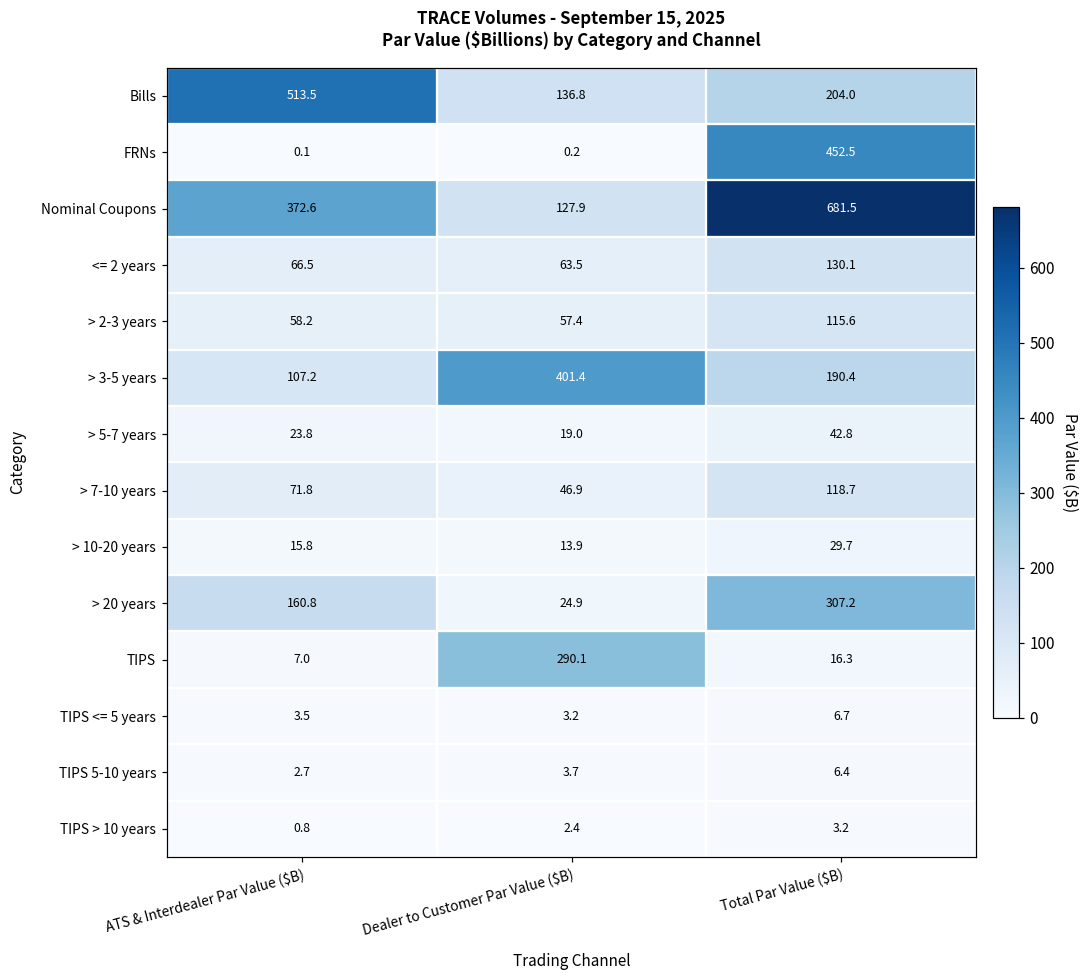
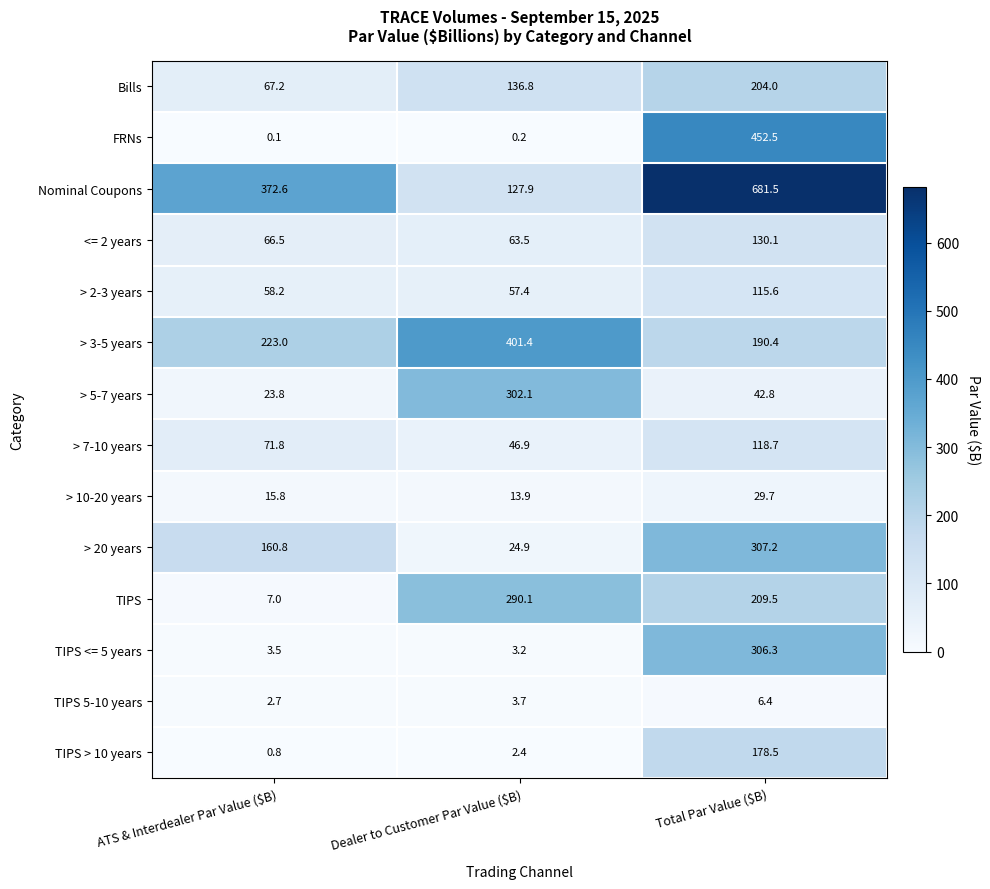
Bills, ATS & Interdealer Par Value ($B): 513.5 -> 67.2
> 3-5 years, ATS & Interdealer Par Value ($B): 107.2 -> 223.0
> 5-7 years, Dealer to Customer Par Value ($B): 19.0 -> 302.1
TIPS, Total Par Value ($B): 16.3 -> 209.5
TIPS <= 5 years, Total Par Value ($B): 6.7 -> 306.3
TIPS > 10 years, Total Par Value ($B): 3.2 -> 178.5
